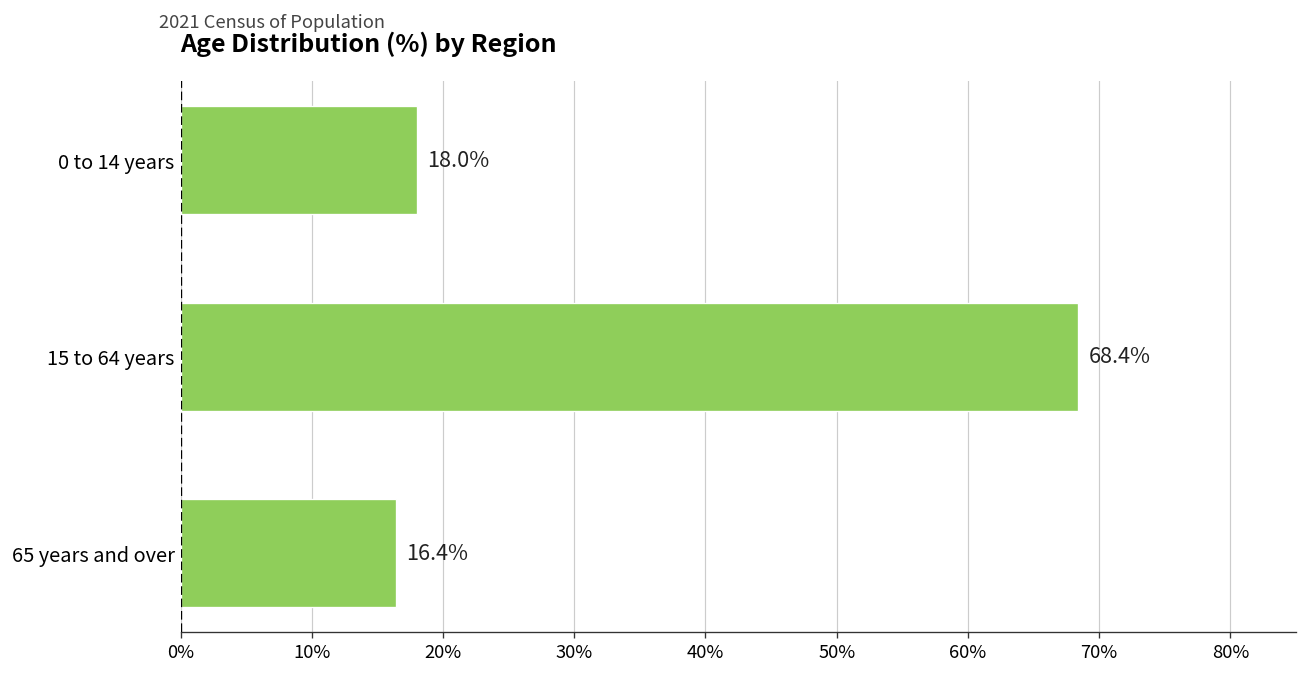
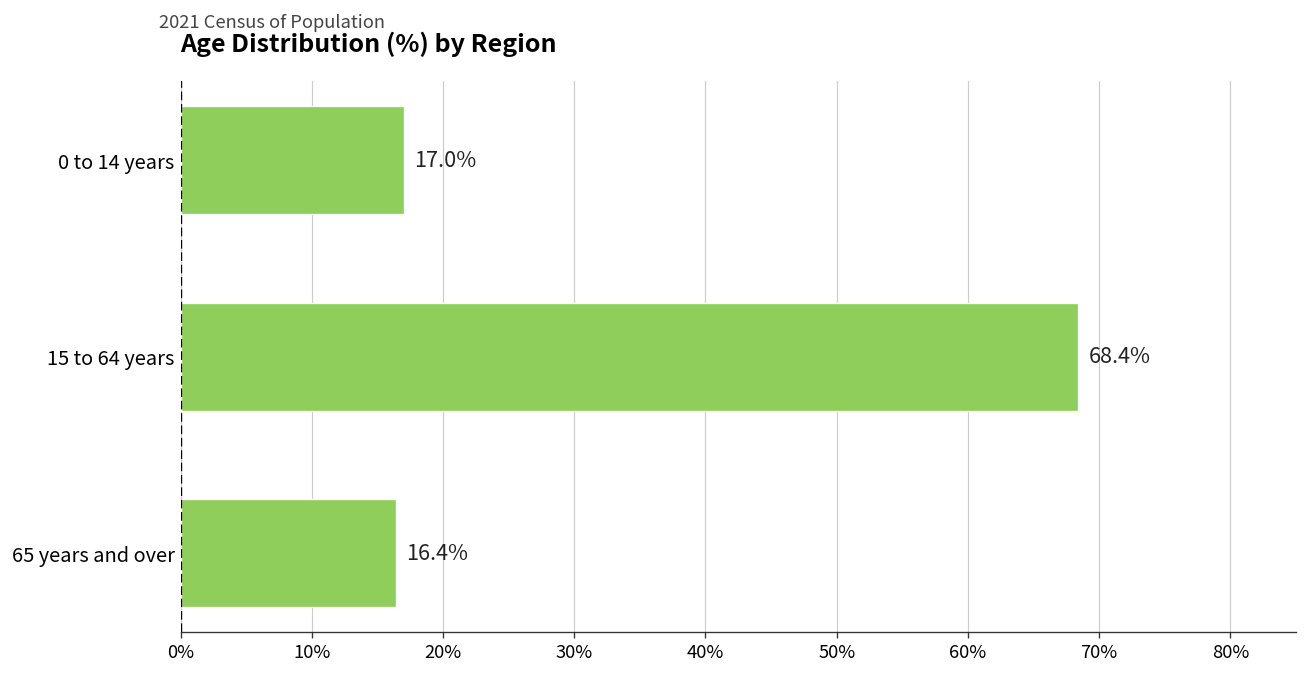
0 to 14 years: 18.0% -> 17.0%
